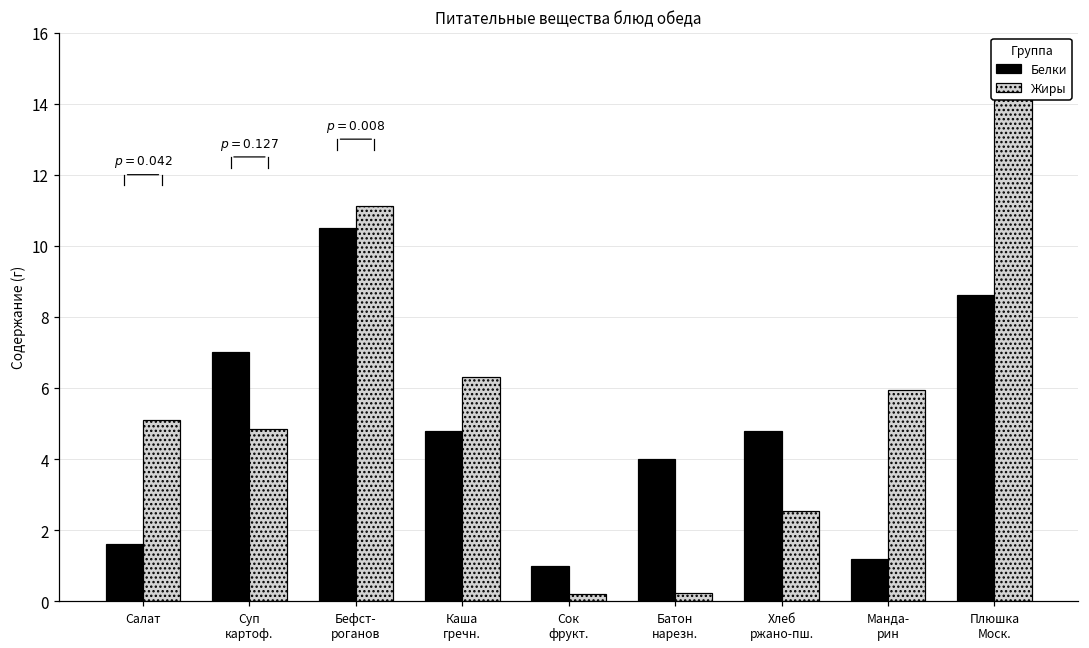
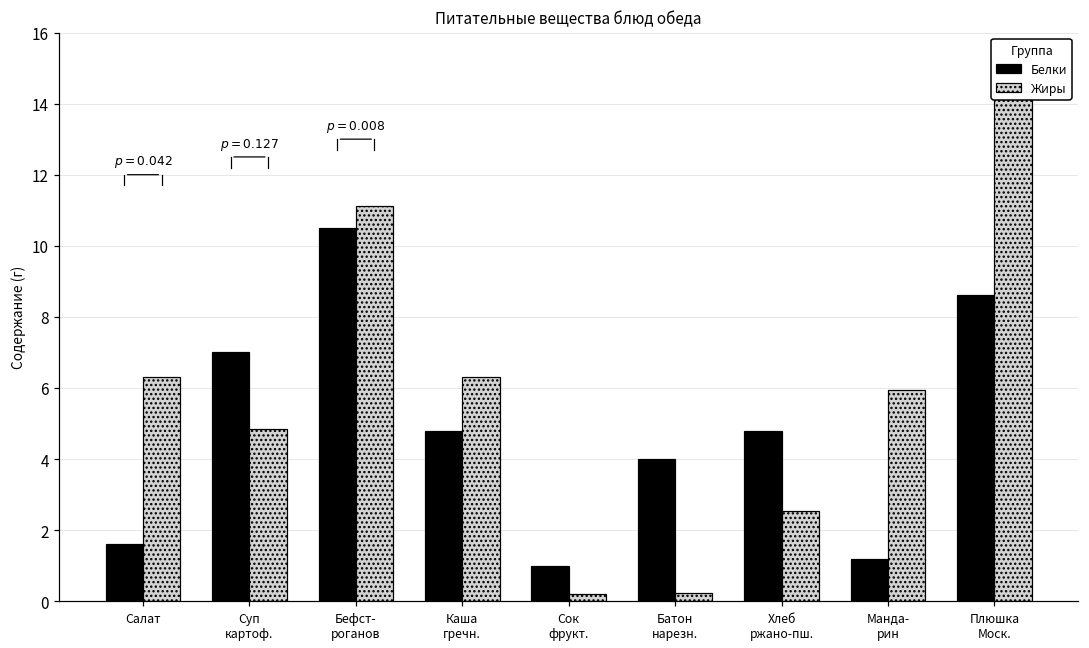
Жиры, Салат: 5.1 -> 6.3
